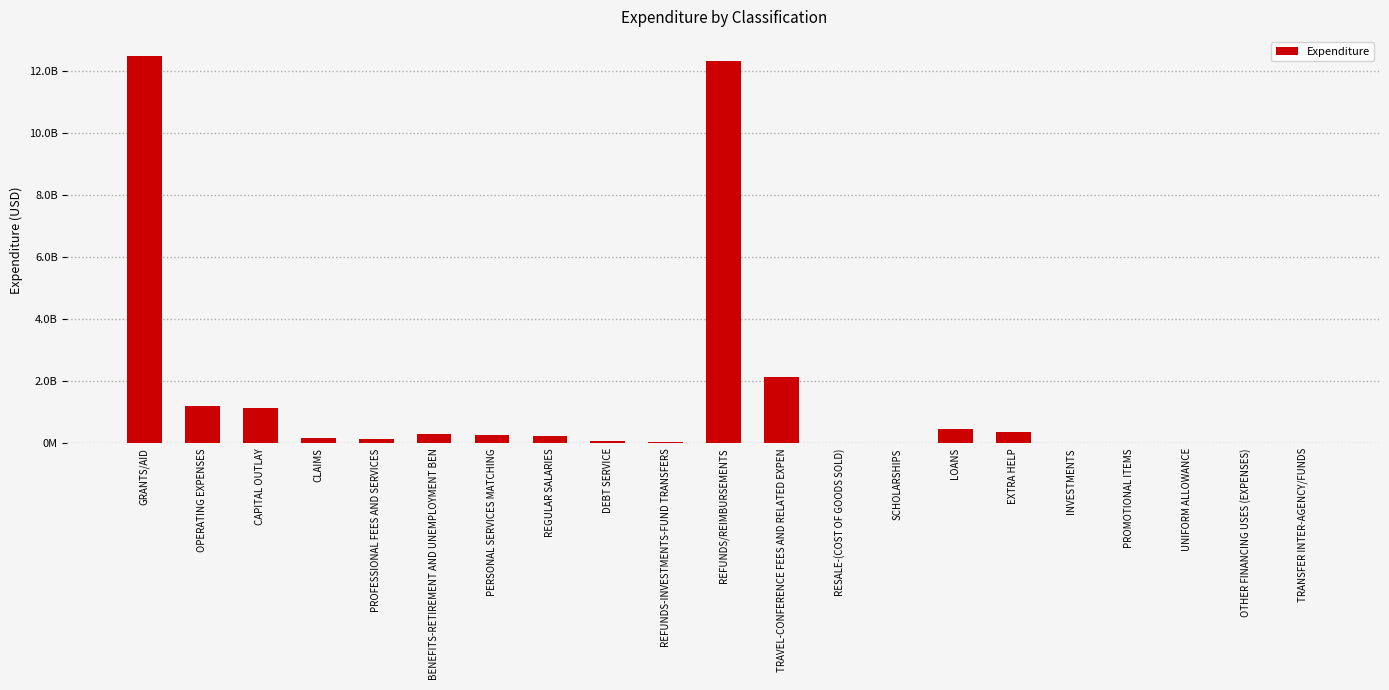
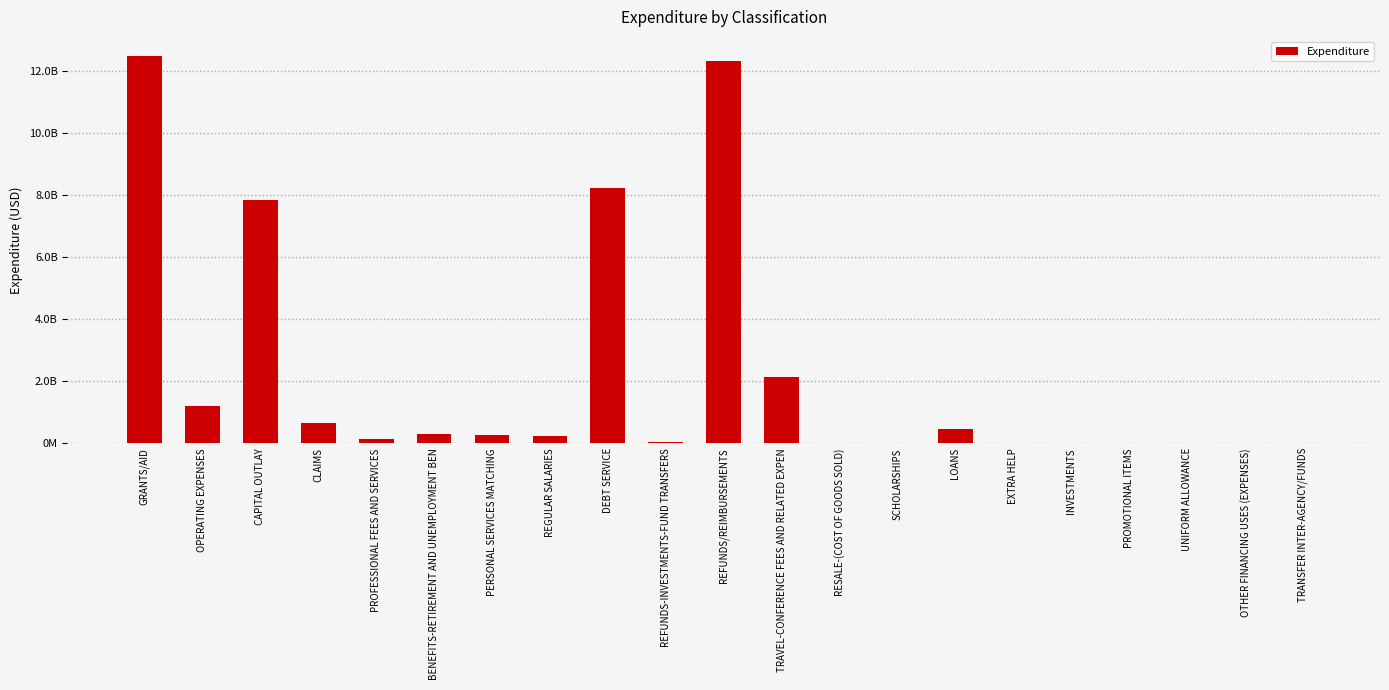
CAPITAL OUTLAY: 1100000000 -> 7800000000
CLAIMS: 200000000 -> 700000000
DEBT SERVICE: 100000000 -> 8200000000
EXTRA HELP: 400000000 -> 0
